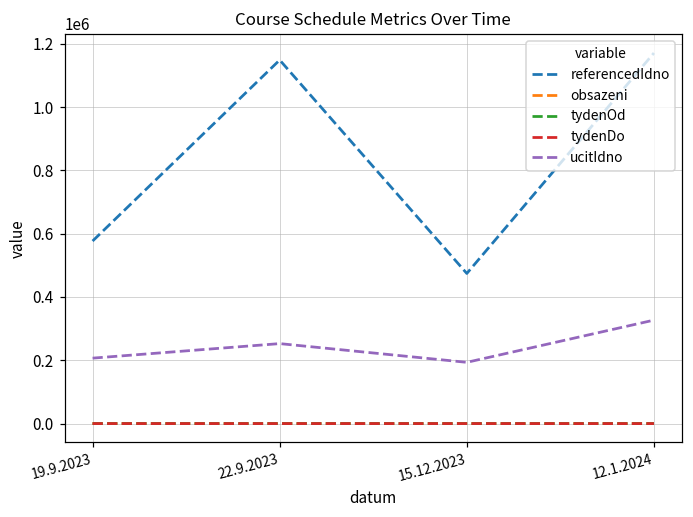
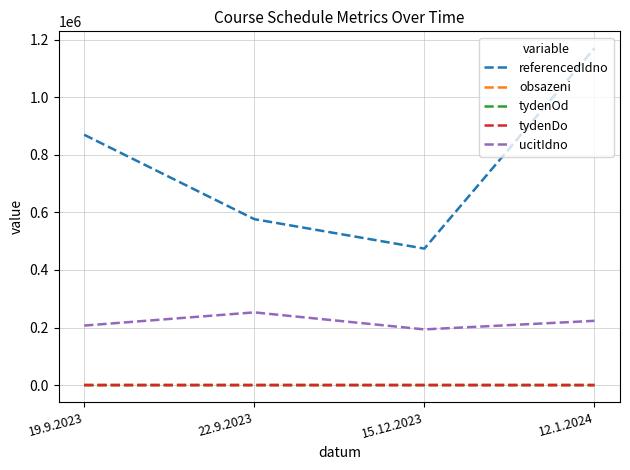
referencedIdno, 19.9.2023: 580000 -> 870000
referencedIdno, 22.9.2023: 1150000 -> 580000
ucitIdno, 12.1.2024: 330000 -> 220000
